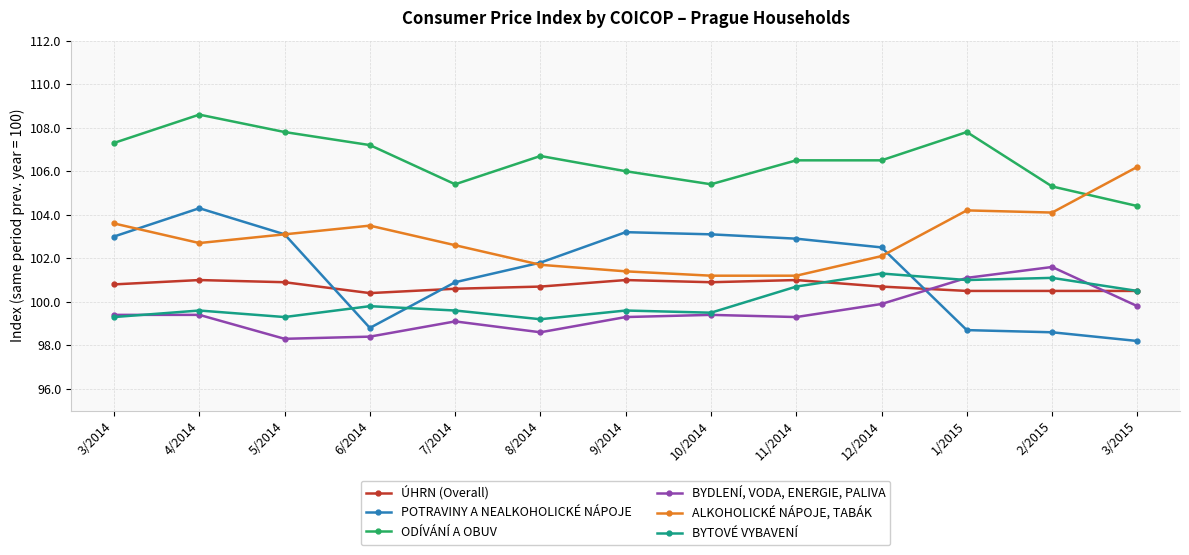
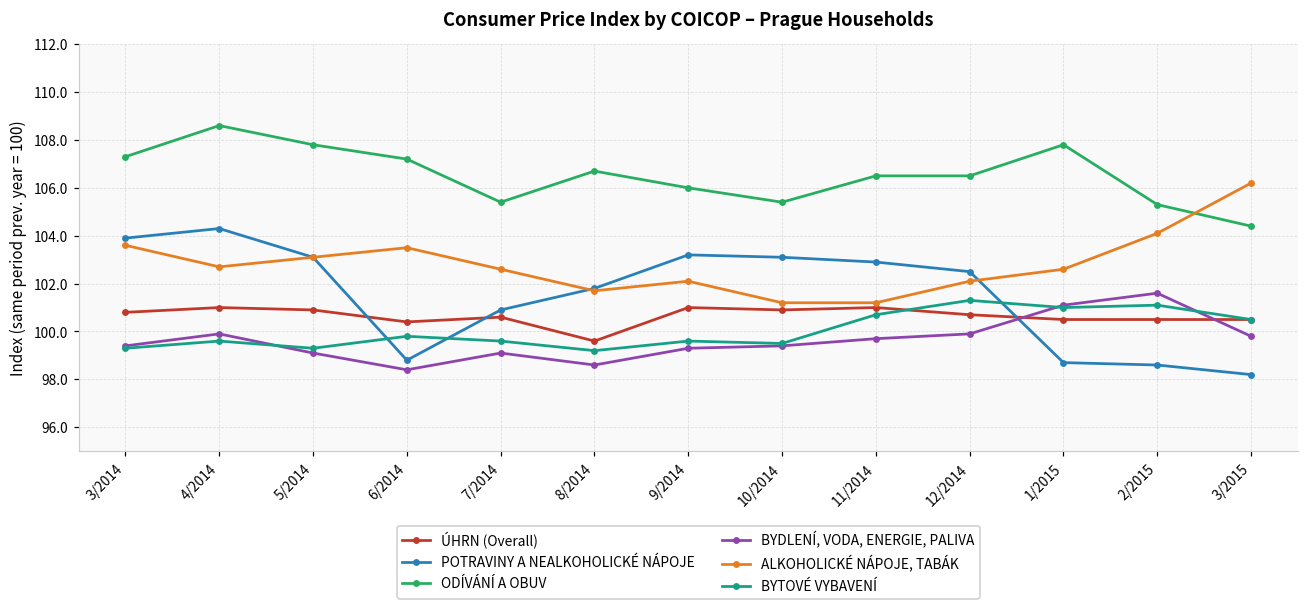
POTRAVINY A NEALKOHOLICKÉ NÁPOJE, 3/2014: 103.0 -> 103.9
BYDLENÍ, VODA, ENERGIE, PALIVA, 4/2014: 99.4 -> 99.9
BYDLENÍ, VODA, ENERGIE, PALIVA, 5/2014: 98.3 -> 99.1
ÚHRN (Overall), 8/2014: 100.7 -> 99.6
ALKOHOLICKÉ NÁPOJE, TABÁK, 9/2014: 101.4 -> 102.1
BYDLENÍ, VODA, ENERGIE, PALIVA, 11/2014: 99.3 -> 99.7
ALKOHOLICKÉ NÁPOJE, TABÁK, 1/2015: 104.2 -> 102.6
